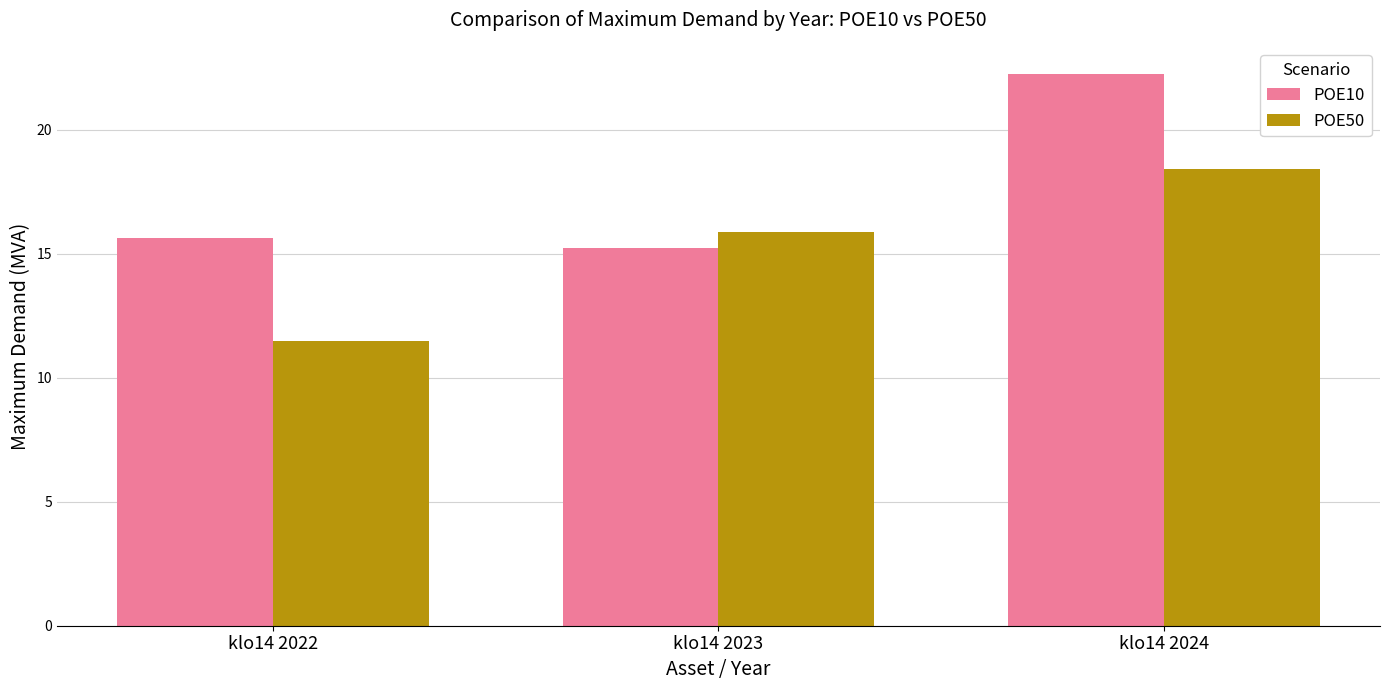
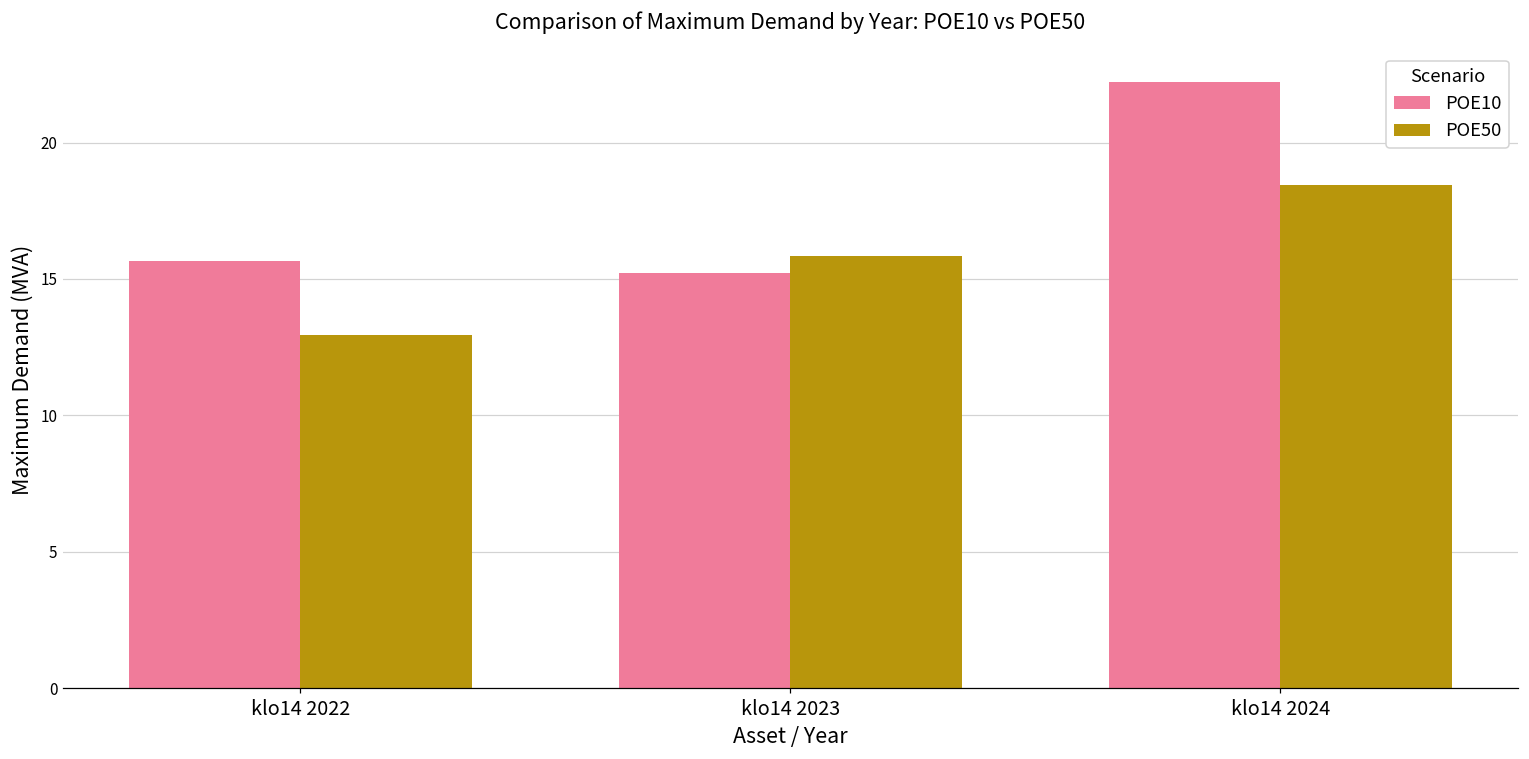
POE50, klo14 2022: 11.5 -> 13.0
